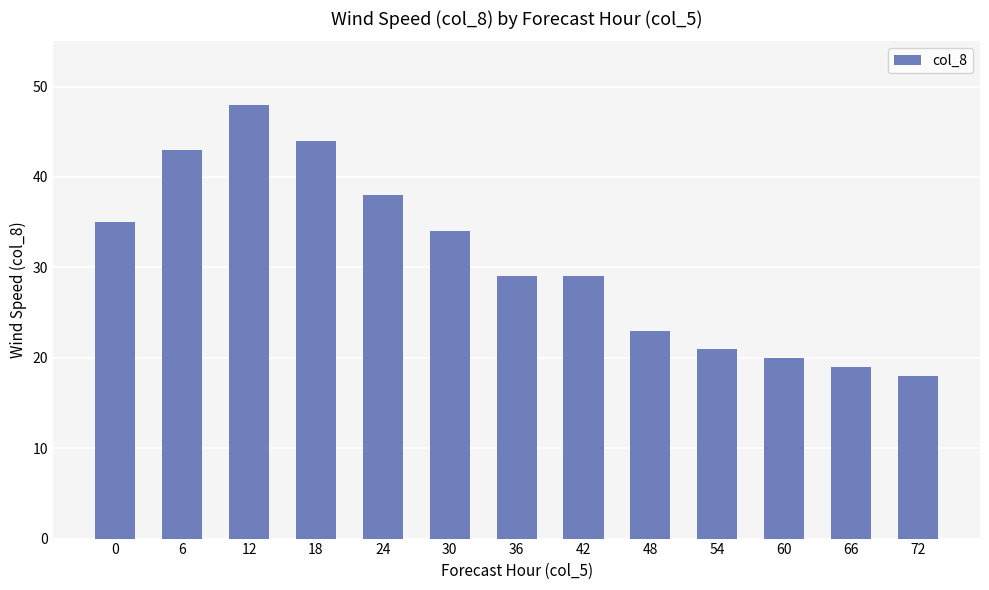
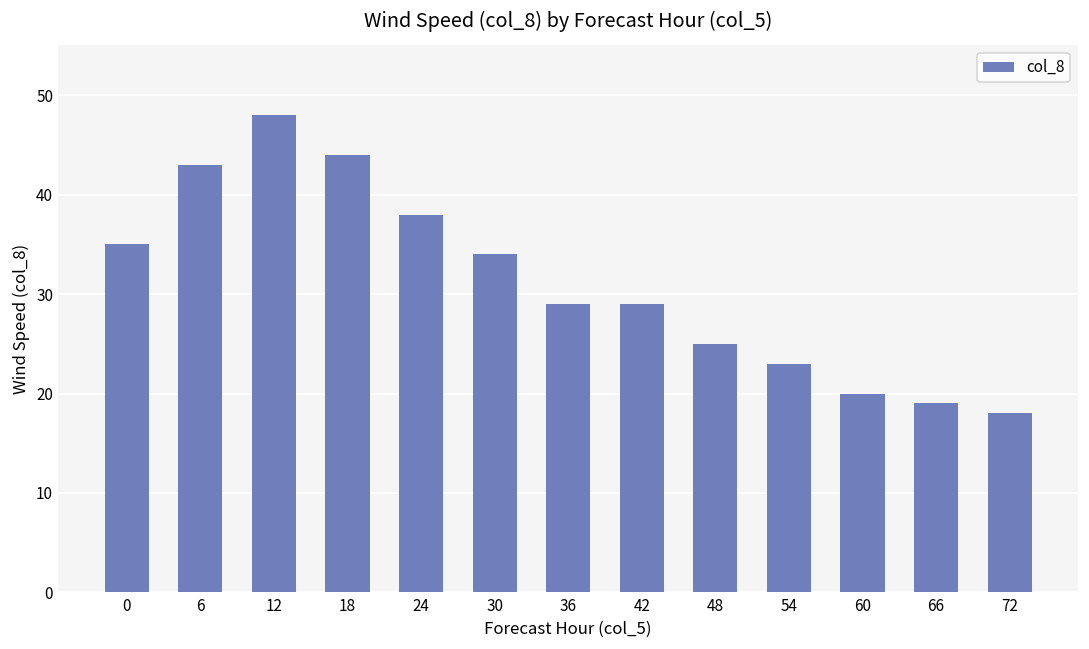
48: 23 -> 25
54: 21 -> 23
